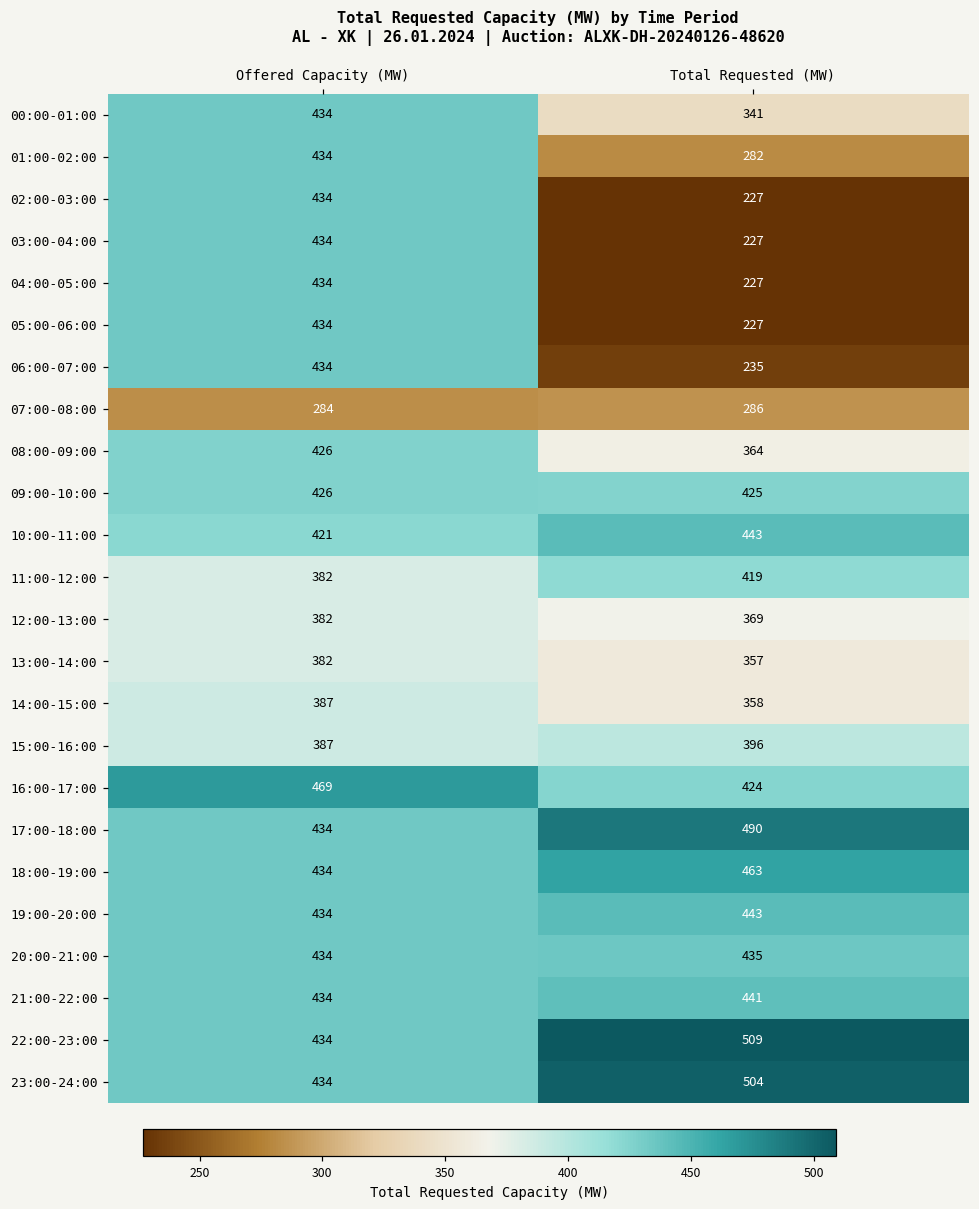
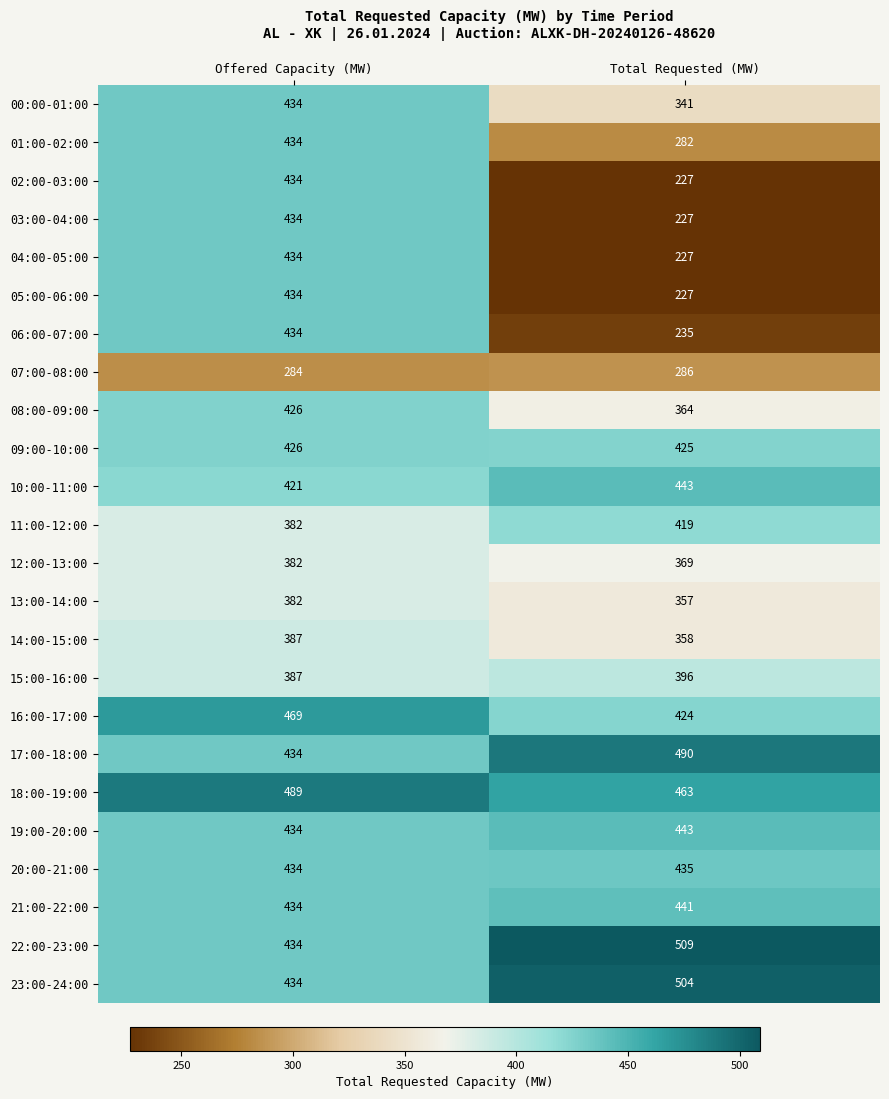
18:00-19:00, Offered Capacity (MW): 434 -> 489
